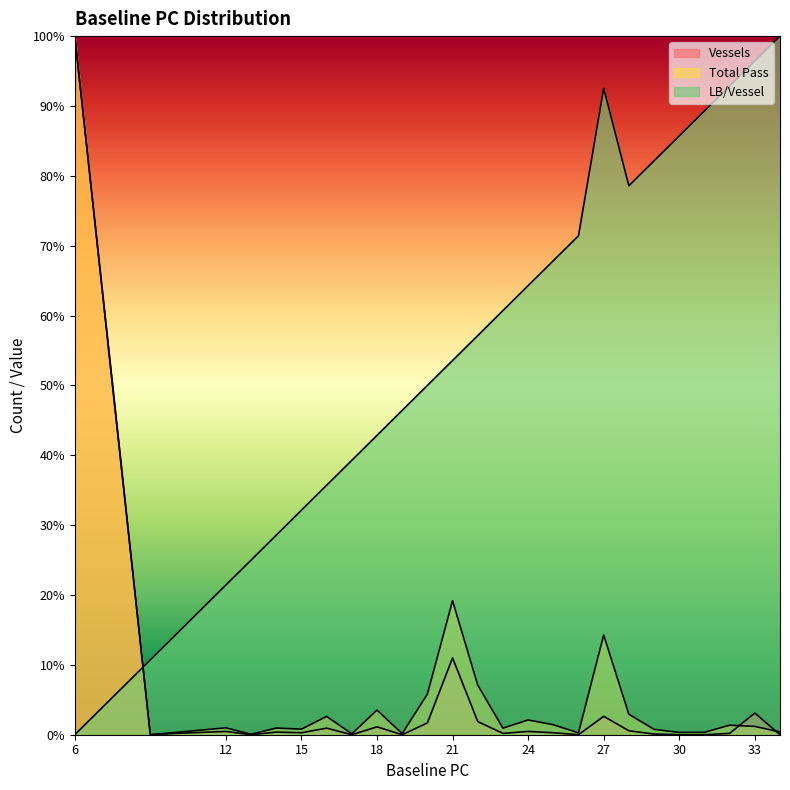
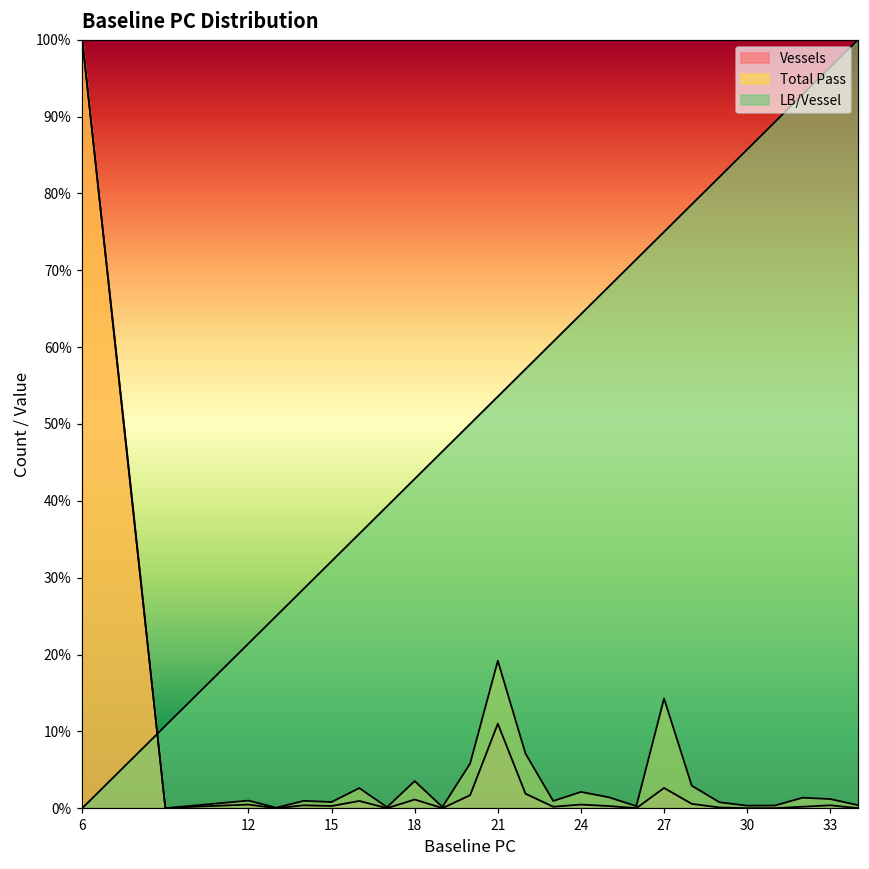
LB/Vessel, 27: 93% -> 75%
Vessels, 33: 3% -> 0%
